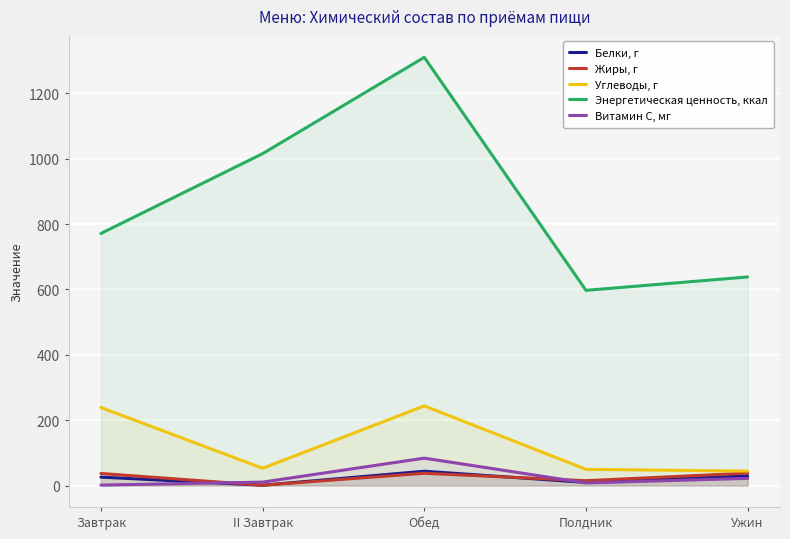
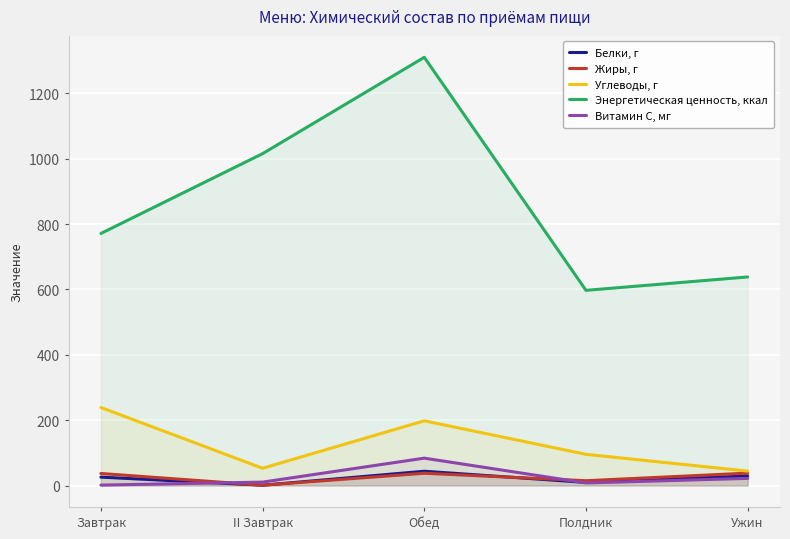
Углеводы, г, Обед: 240 -> 200
Углеводы, г, Полдник: 50 -> 100
